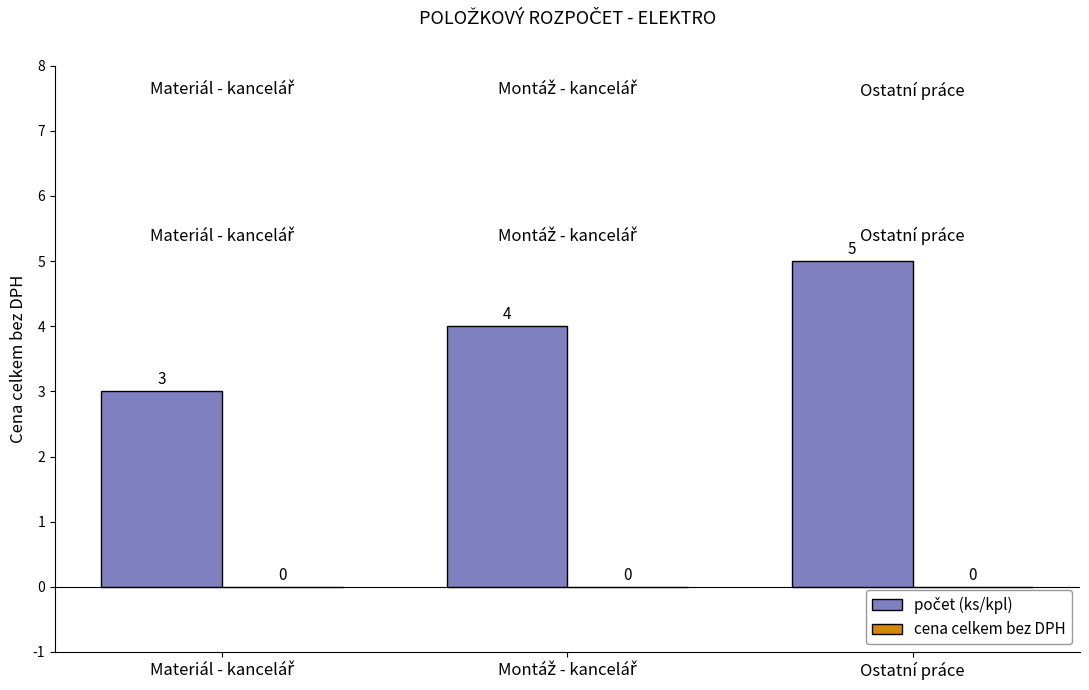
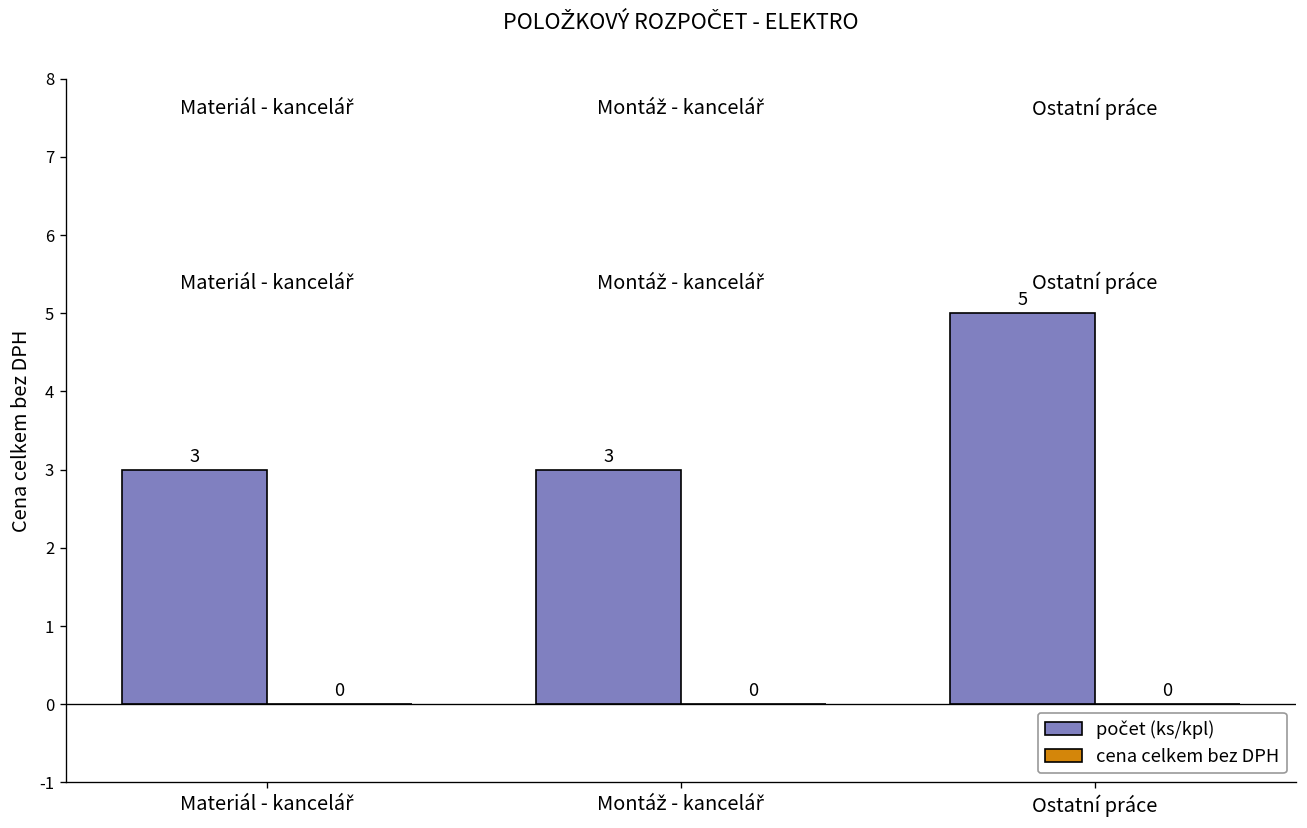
počet (ks/kpl), Montáž - kancelář: 4 -> 3
